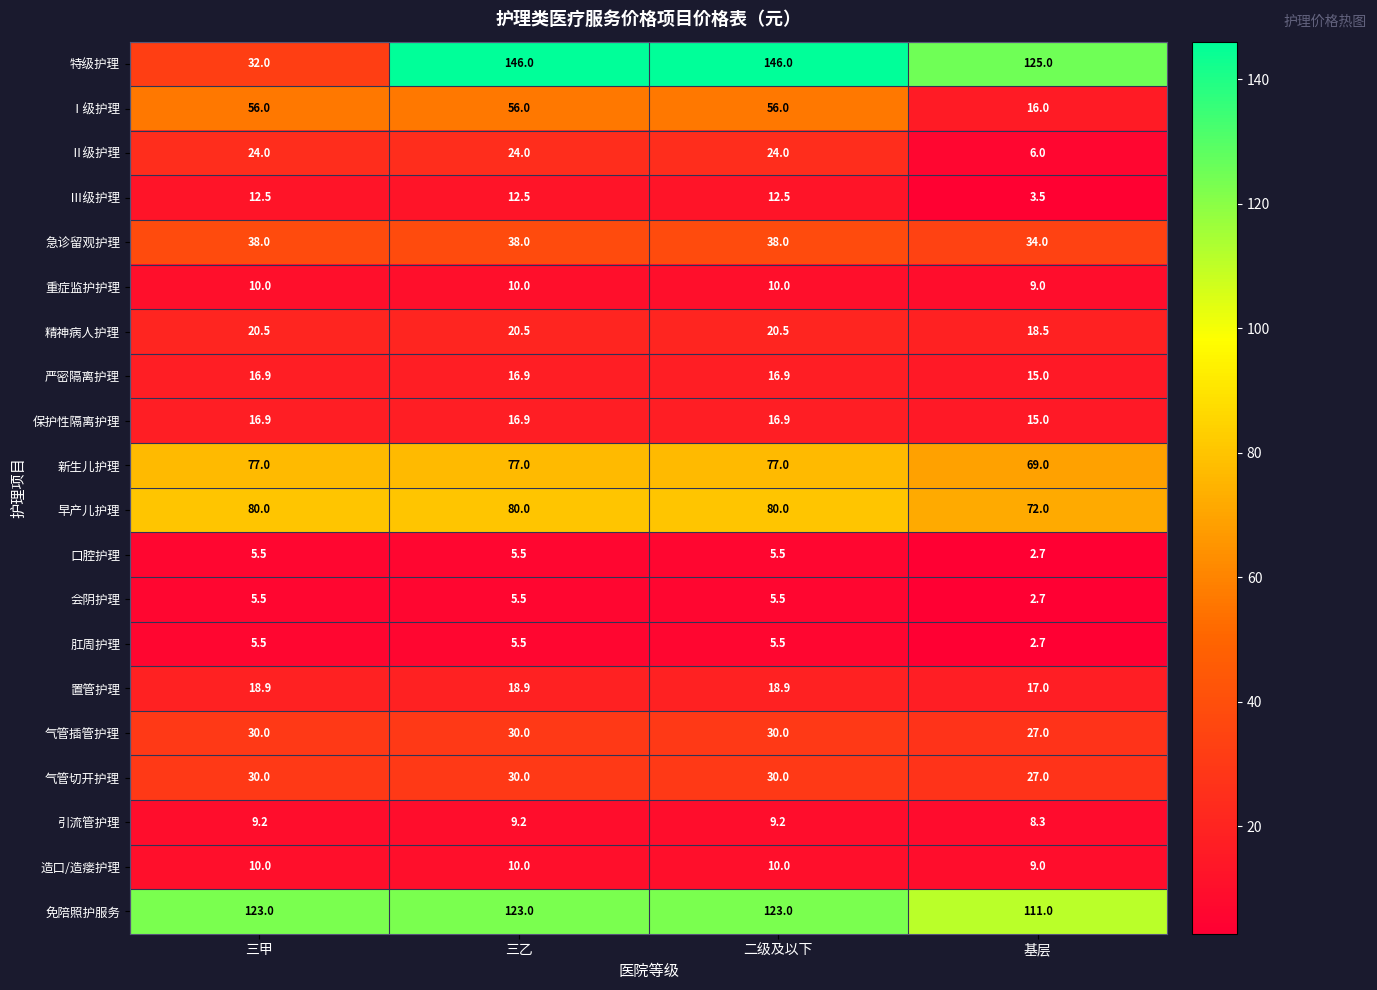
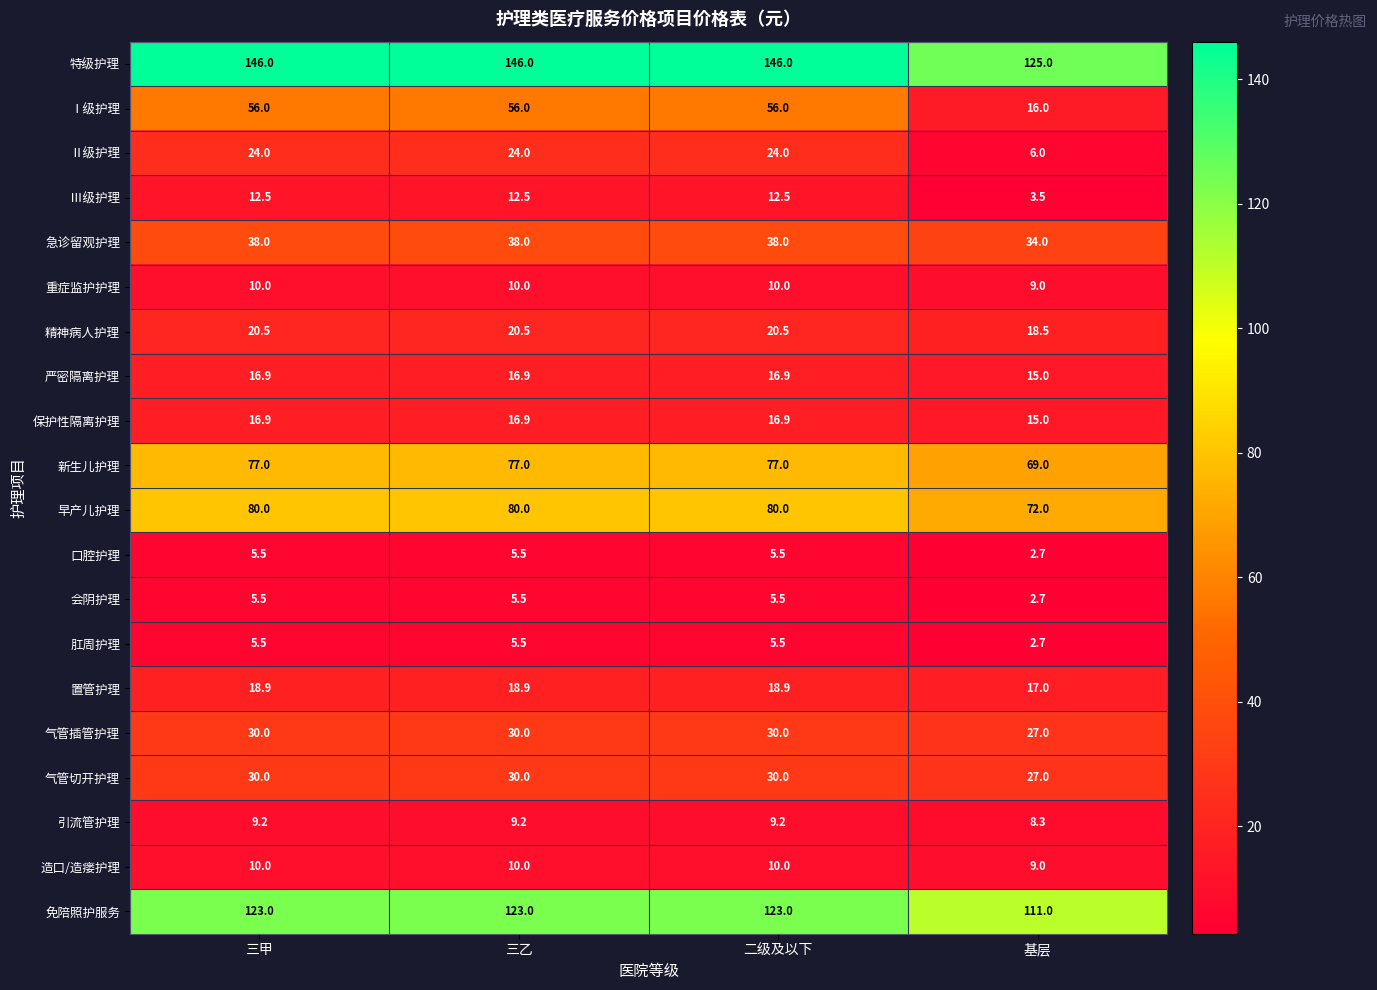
特级护理, 三甲: 32.0 -> 146.0
